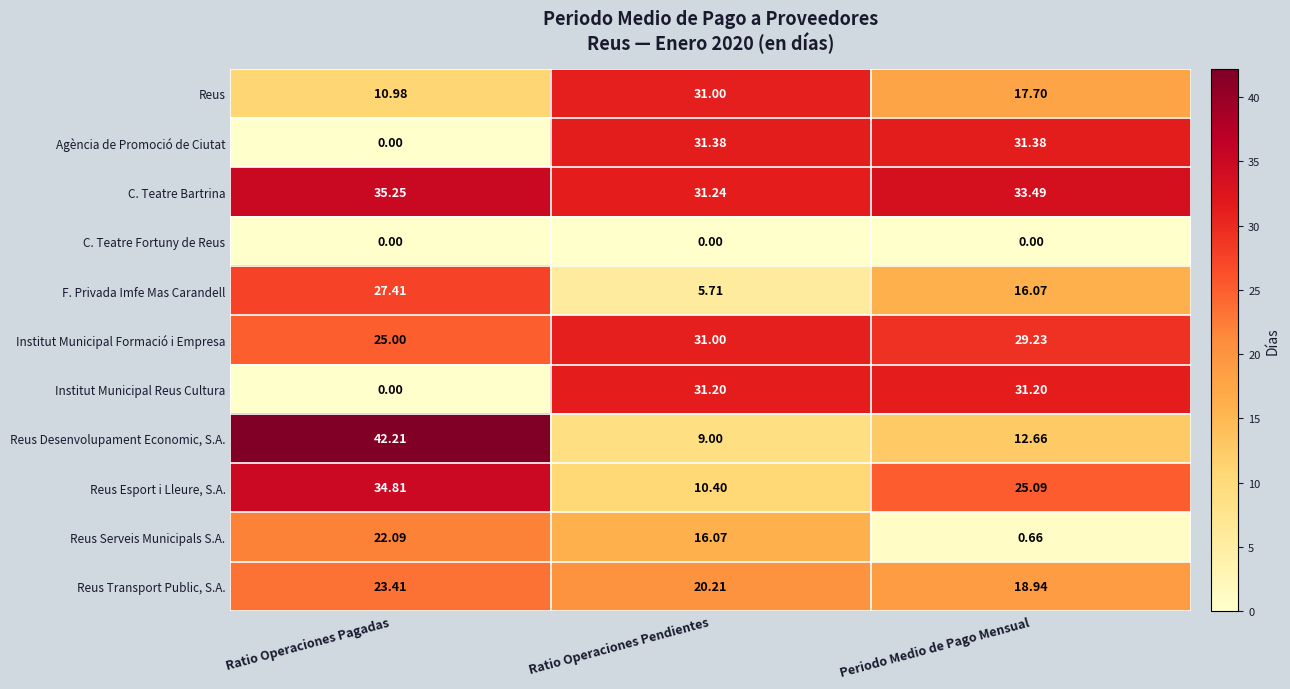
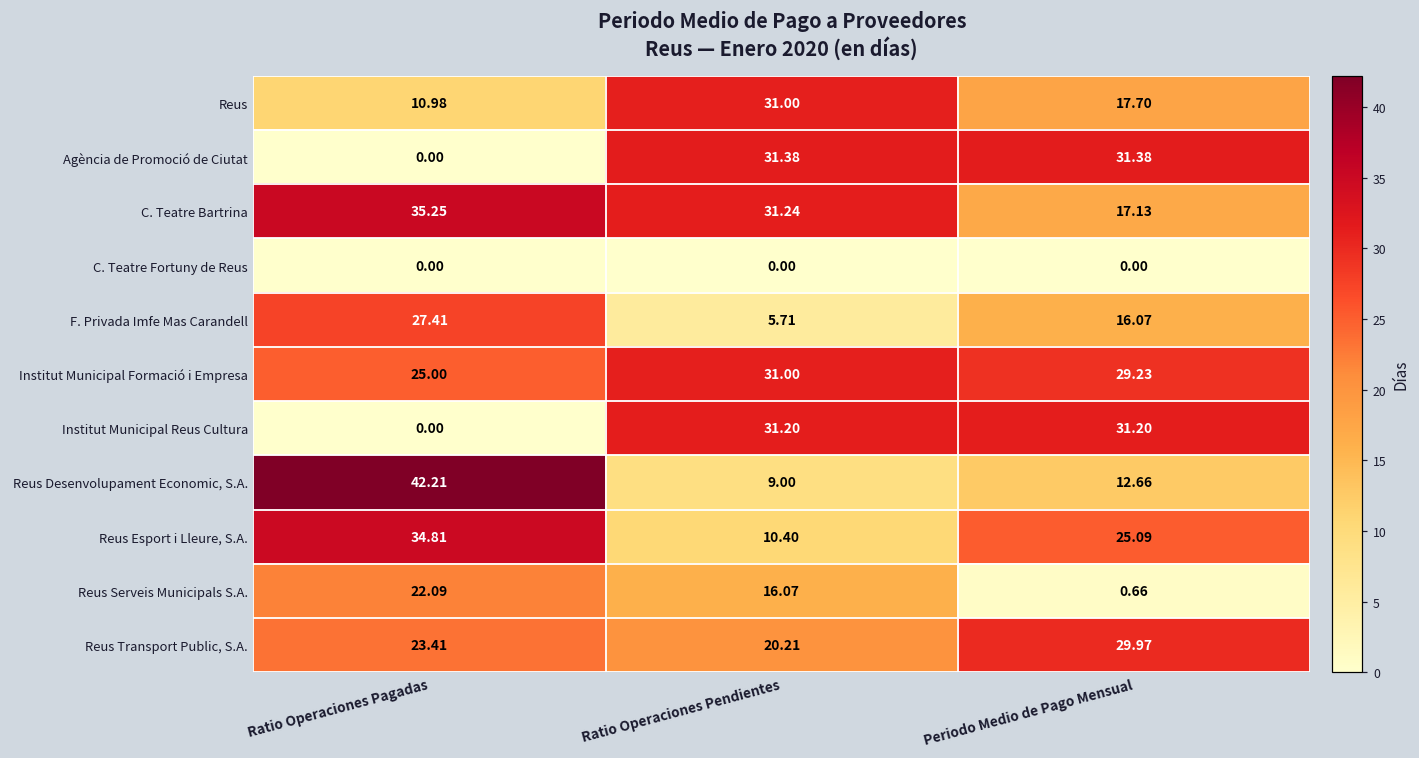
C. Teatre Bartrina, Periodo Medio de Pago Mensual: 33.49 -> 17.13
Reus Transport Public, S.A., Periodo Medio de Pago Mensual: 18.94 -> 29.97
